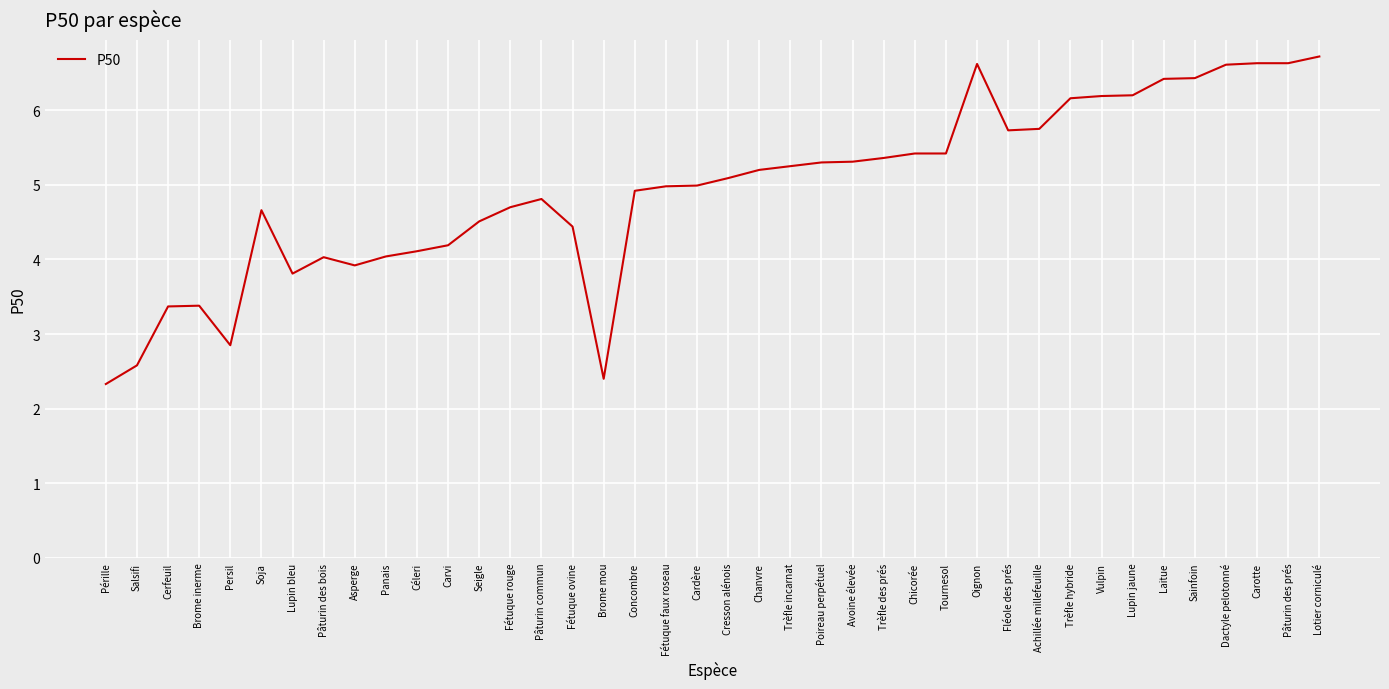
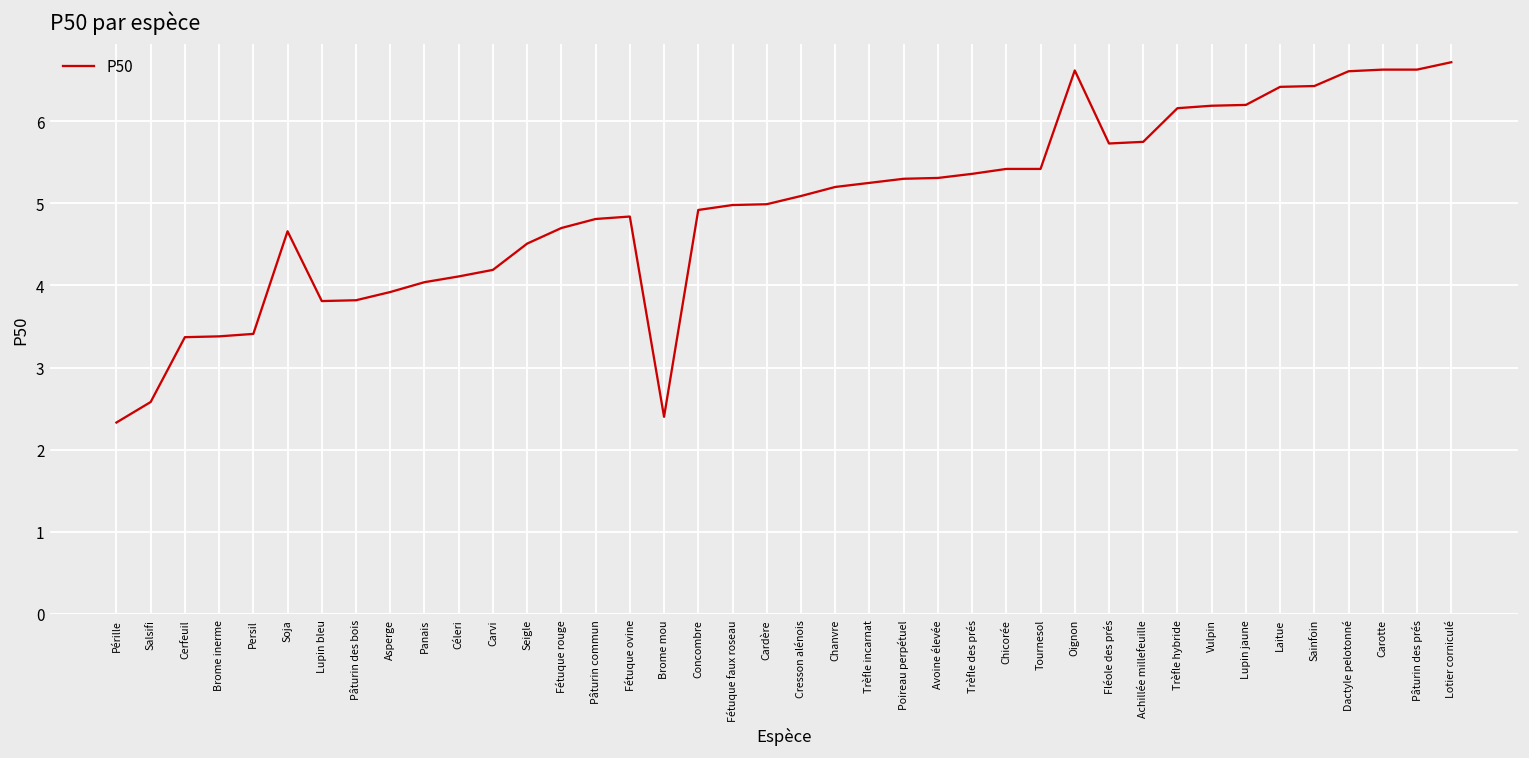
Persil: 2.9 -> 3.4
Pâturin des bois: 4.0 -> 3.8
Fétuque ovine: 4.4 -> 4.8
